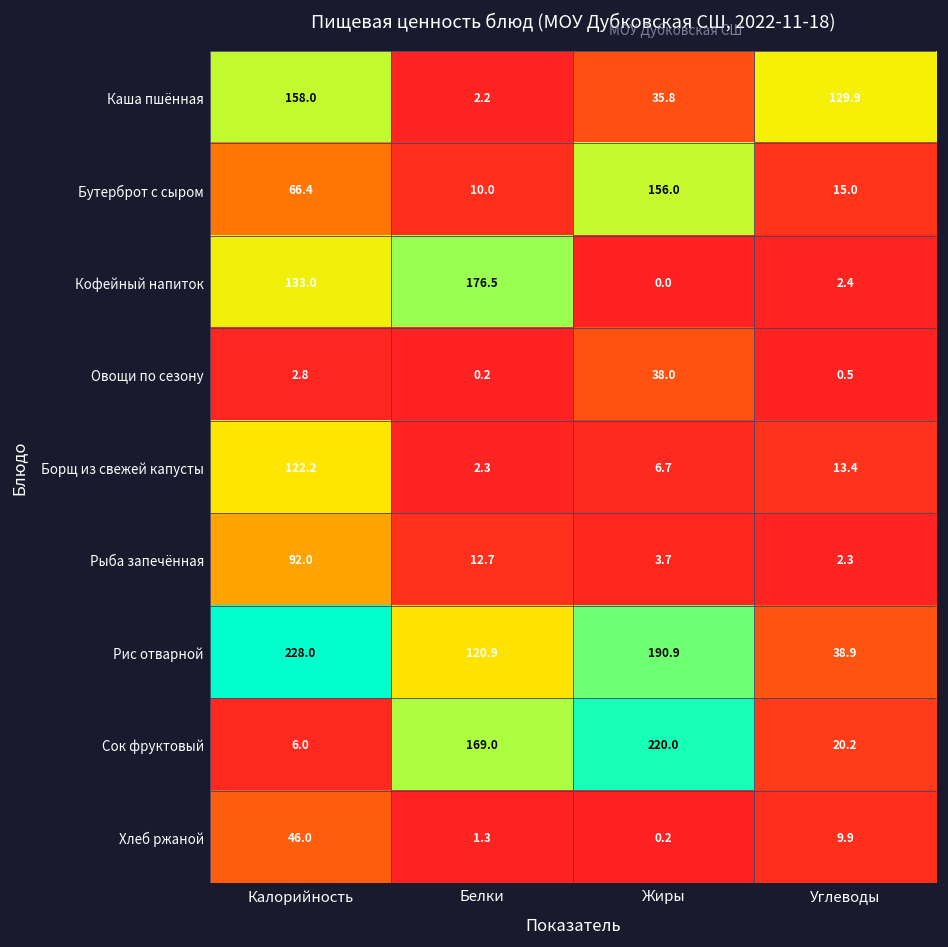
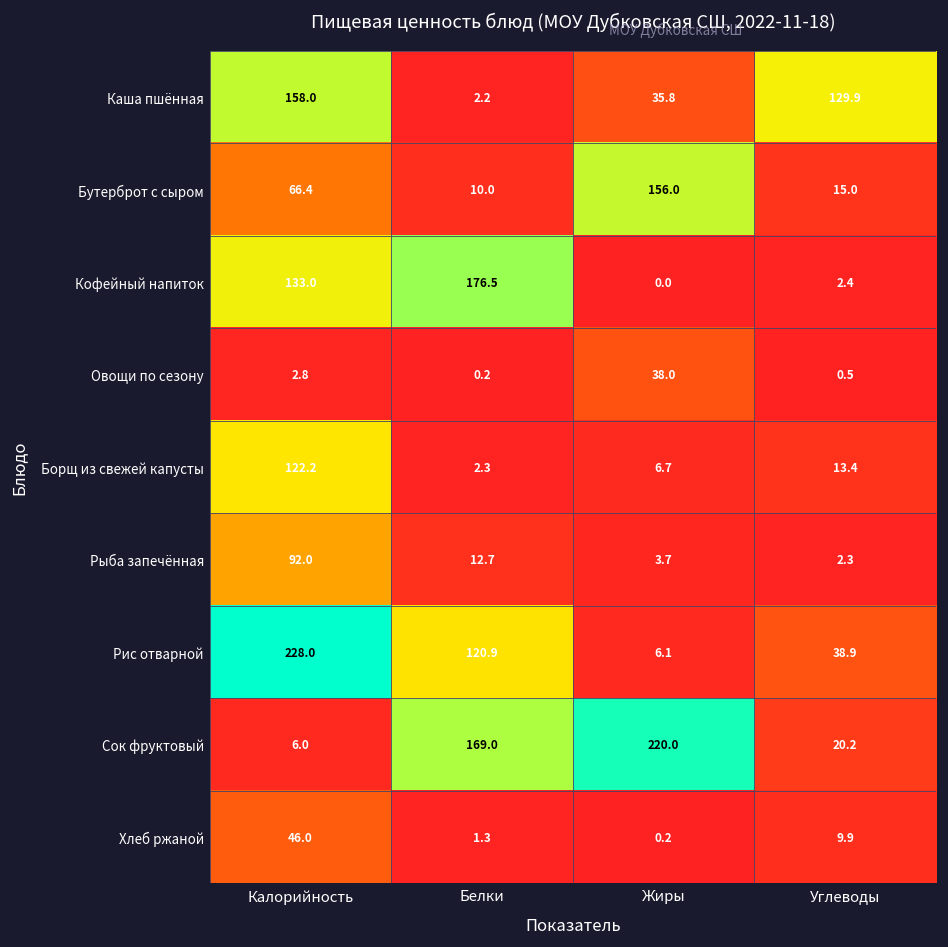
Рис отварной, Жиры: 190.9 -> 6.1
